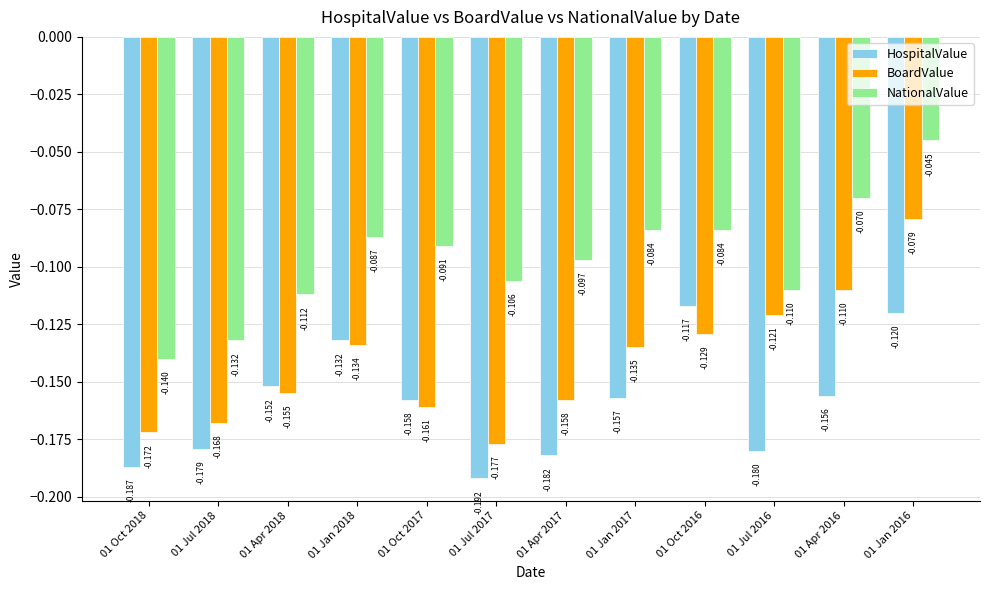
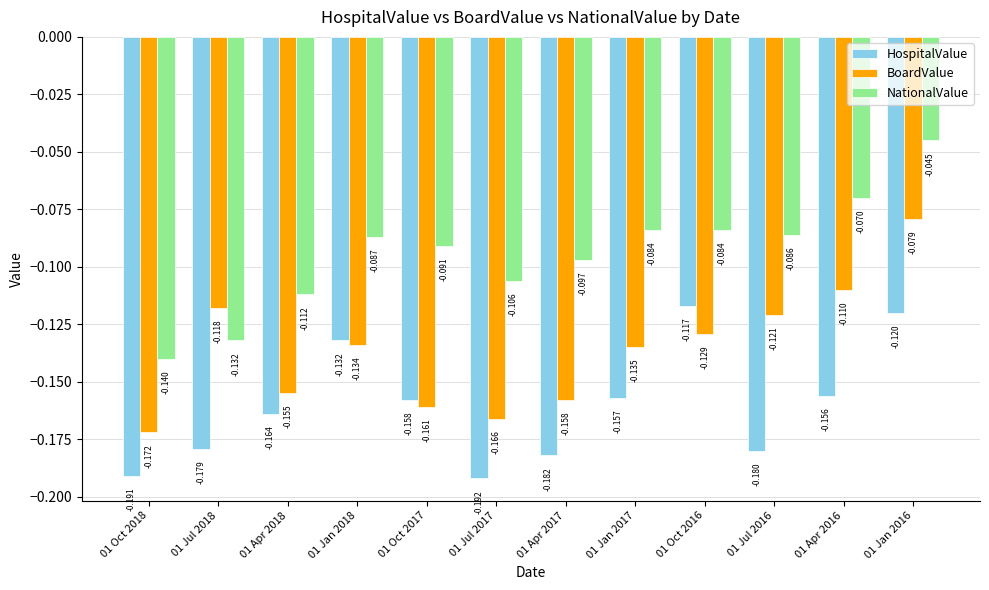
HospitalValue, 01 Oct 2018: -0.187 -> -0.191
BoardValue, 01 Jul 2018: -0.168 -> -0.118
HospitalValue, 01 Apr 2018: -0.152 -> -0.164
BoardValue, 01 Jul 2017: -0.177 -> -0.166
NationalValue, 01 Jul 2016: -0.110 -> -0.086
